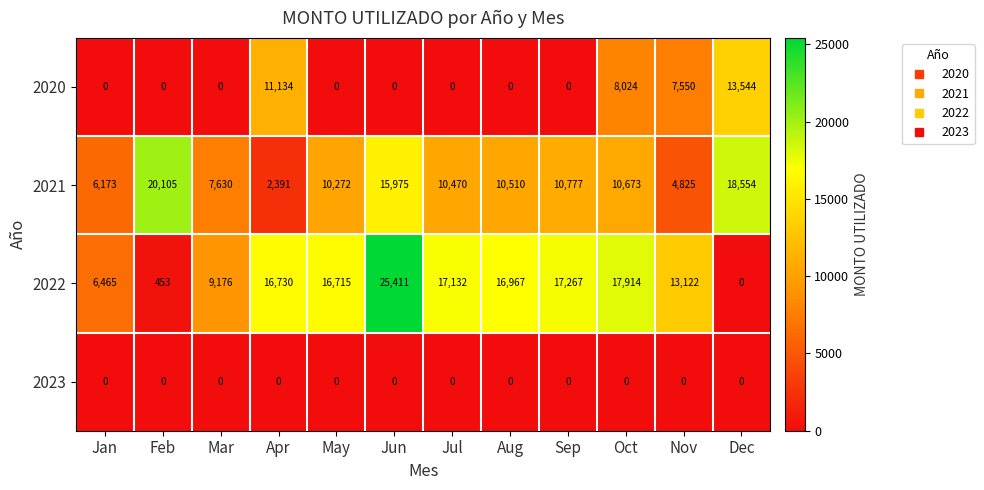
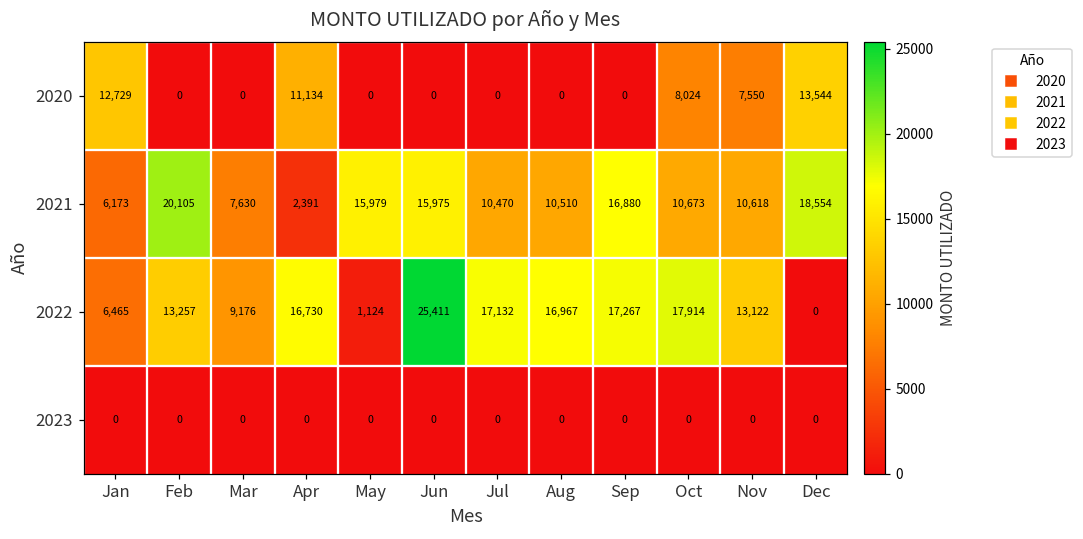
2020, Jan: 0 -> 12,729
2021, May: 10,272 -> 15,979
2021, Sep: 10,777 -> 16,880
2021, Nov: 4,825 -> 10,618
2022, Feb: 453 -> 13,257
2022, May: 16,715 -> 1,124
